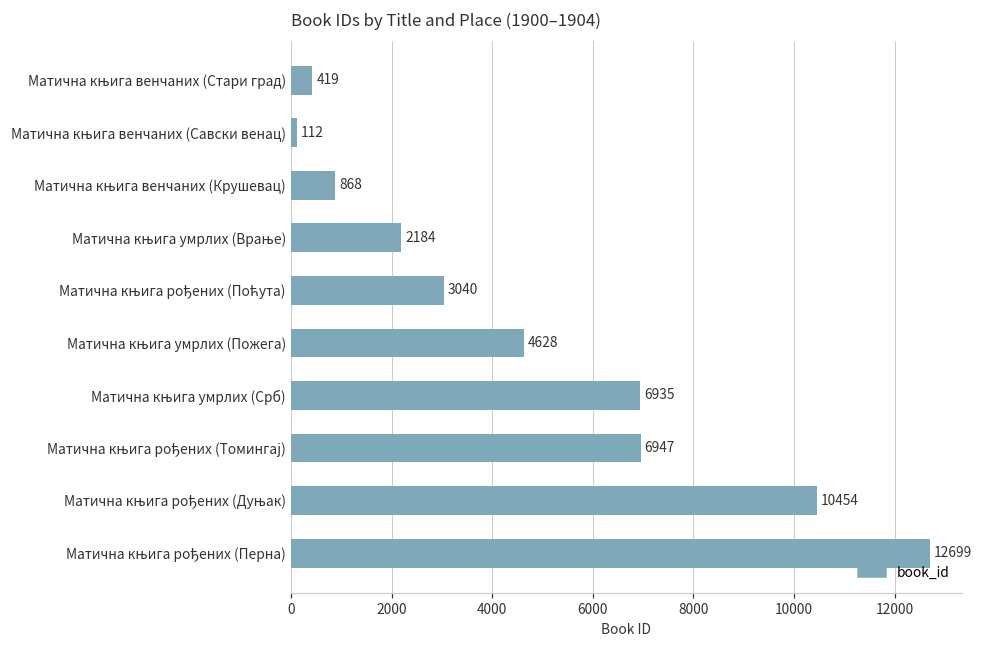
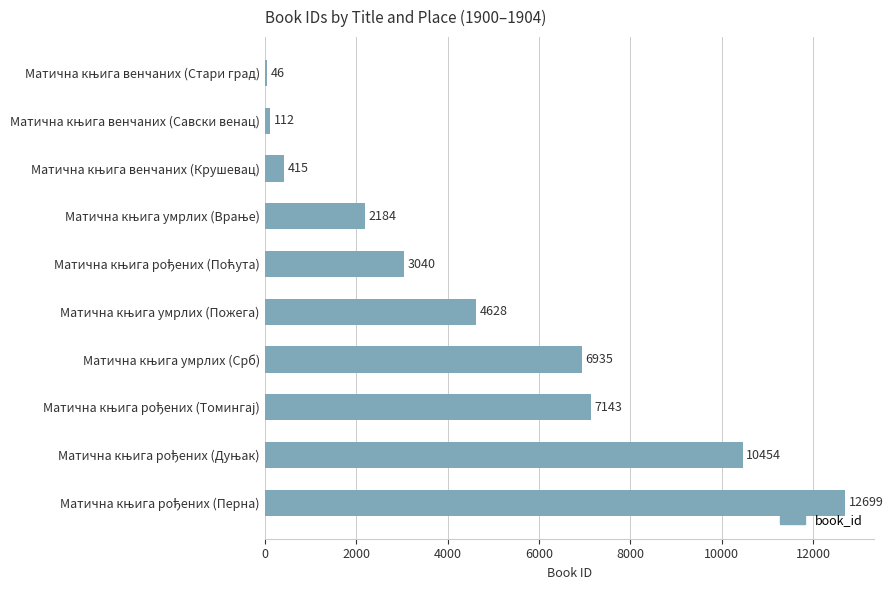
Матична књига венчаних (Стари град): 419 -> 46
Матична књига венчаних (Крушевац): 868 -> 415
Матична књига рођених (Томингај): 6947 -> 7143
